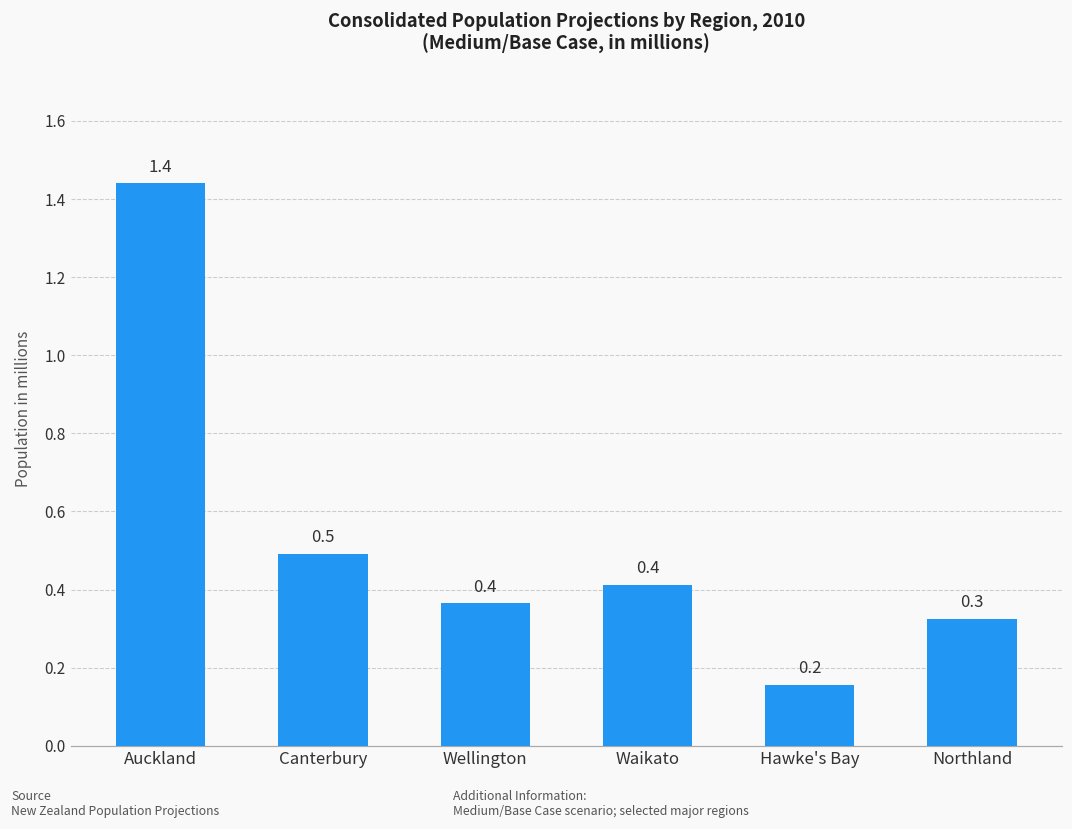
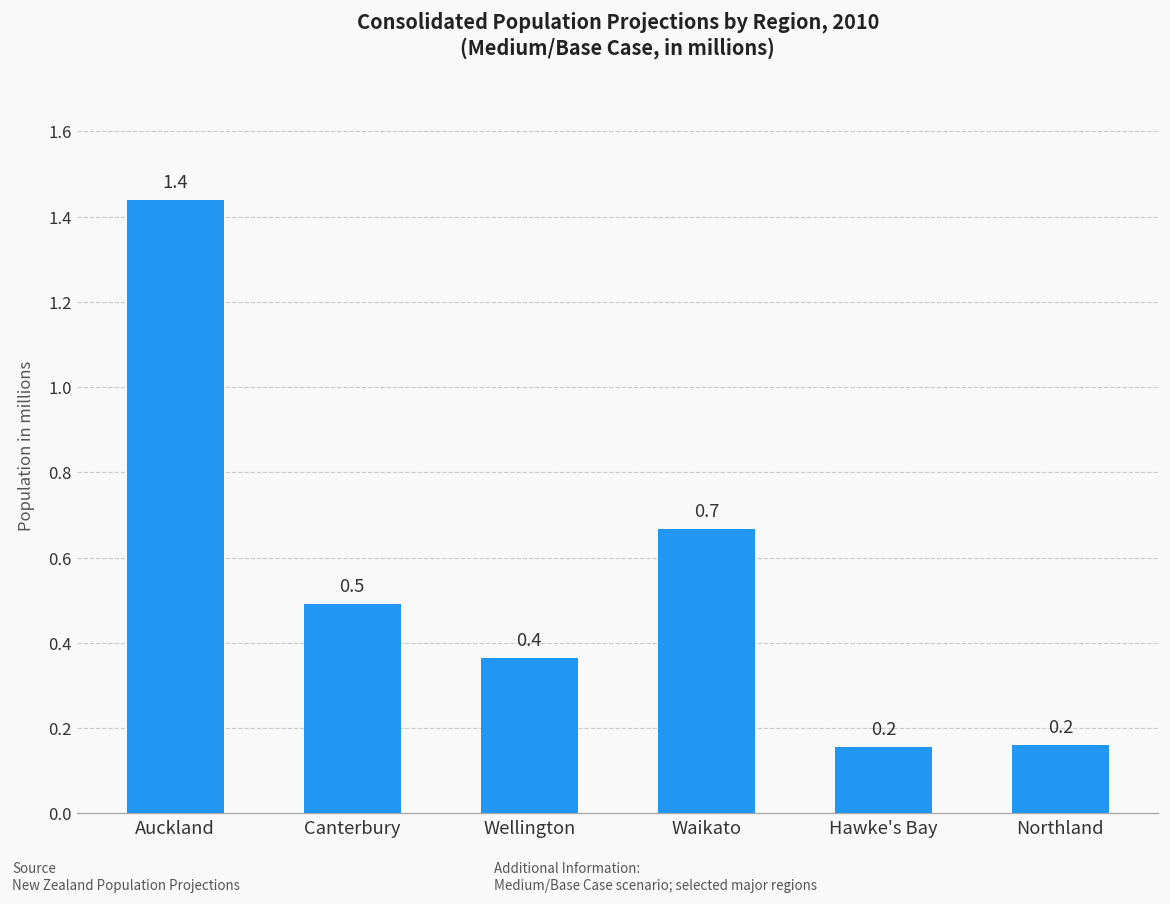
Waikato: 0.4 -> 0.7
Northland: 0.3 -> 0.2
